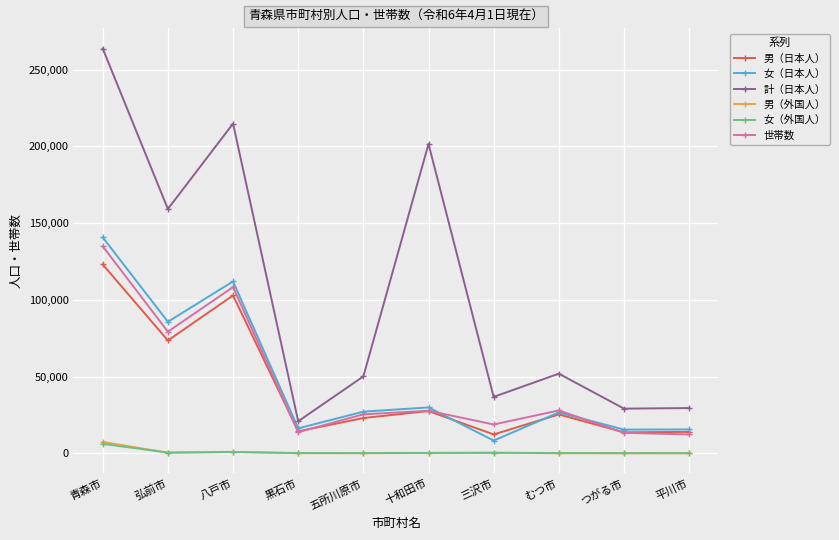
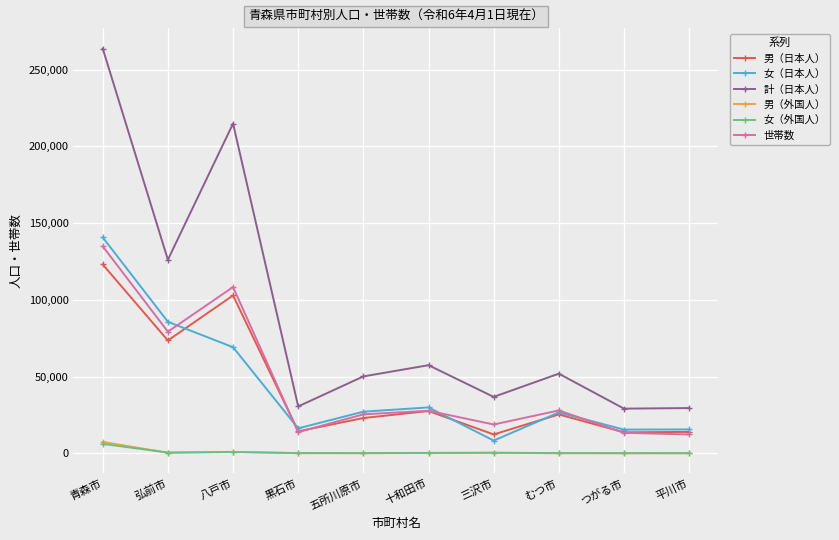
計（日本人）, 弘前市: 159,000 -> 126,000
女（日本人）, 八戸市: 112,000 -> 69,000
計（日本人）, 黒石市: 21,000 -> 31,000
計（日本人）, 十和田市: 202,000 -> 57,000
